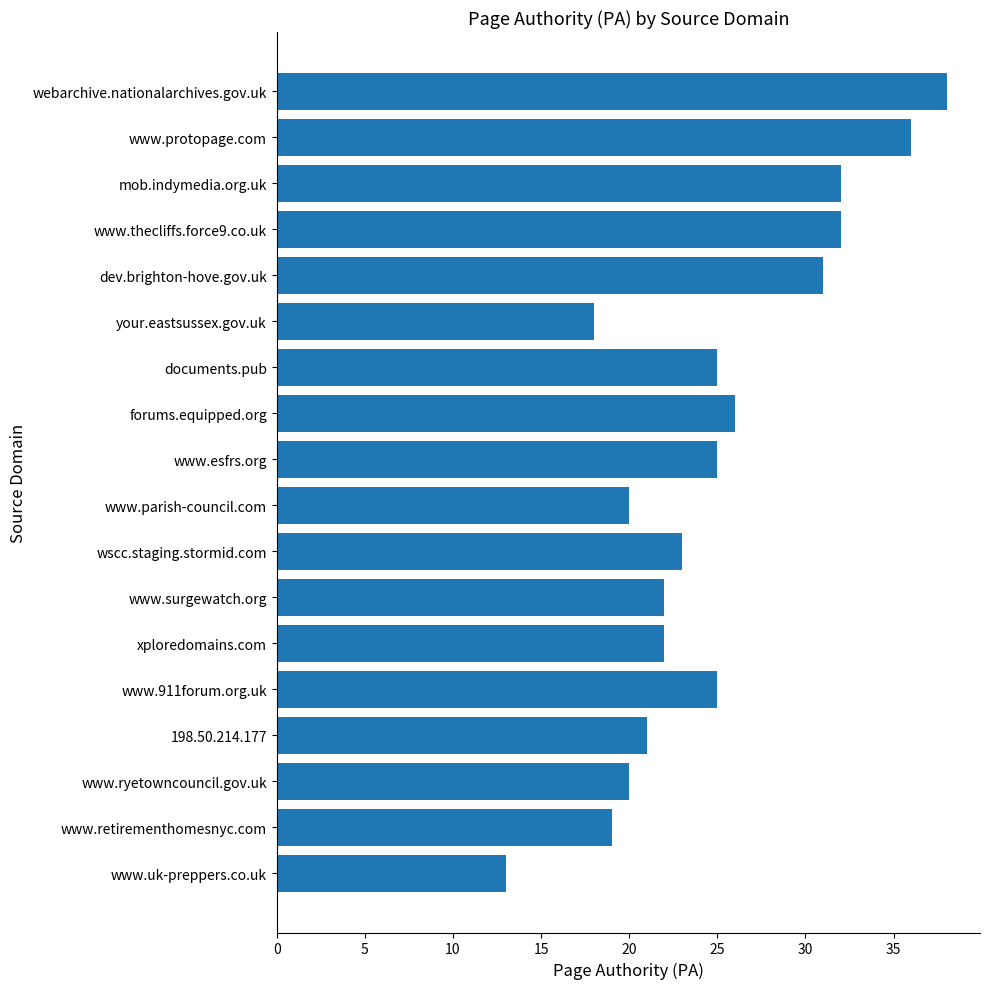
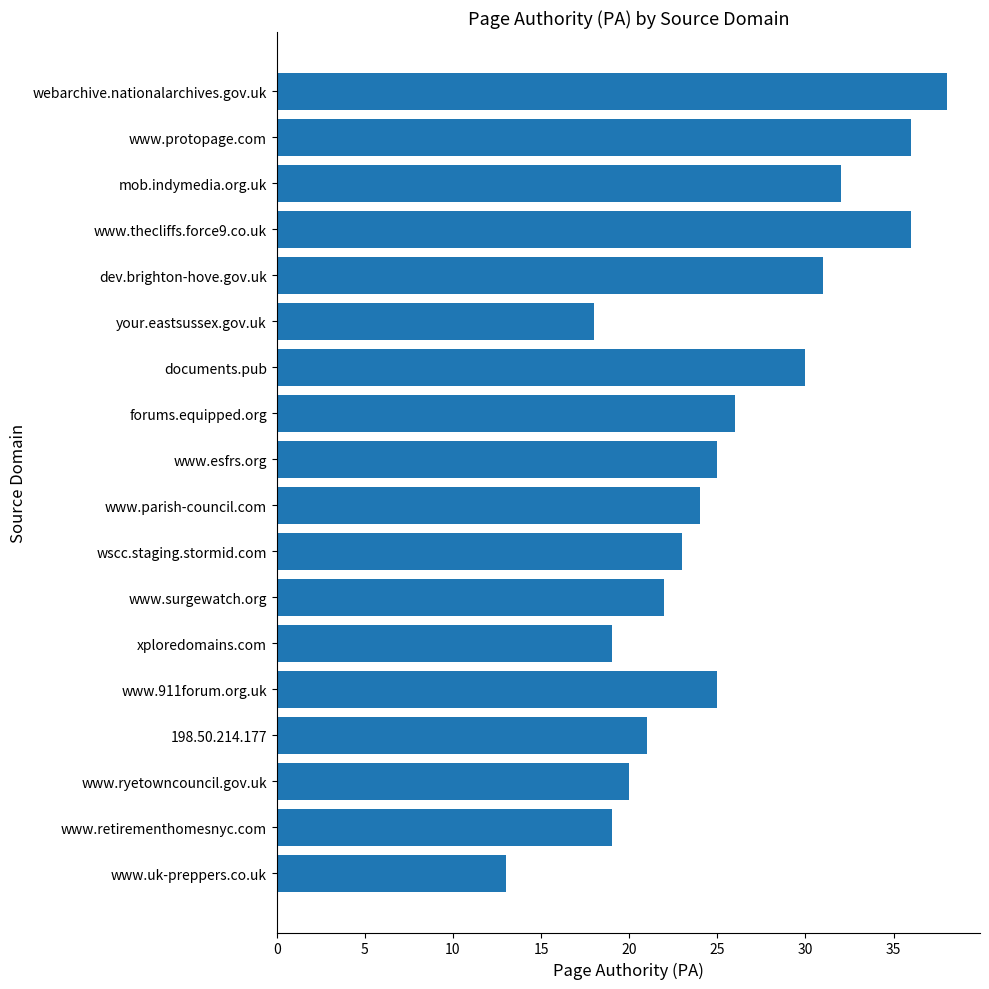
www.thecliffs.force9.co.uk: 32 -> 36
documents.pub: 25 -> 30
www.parish-council.com: 20 -> 24
xploredomains.com: 22 -> 19
